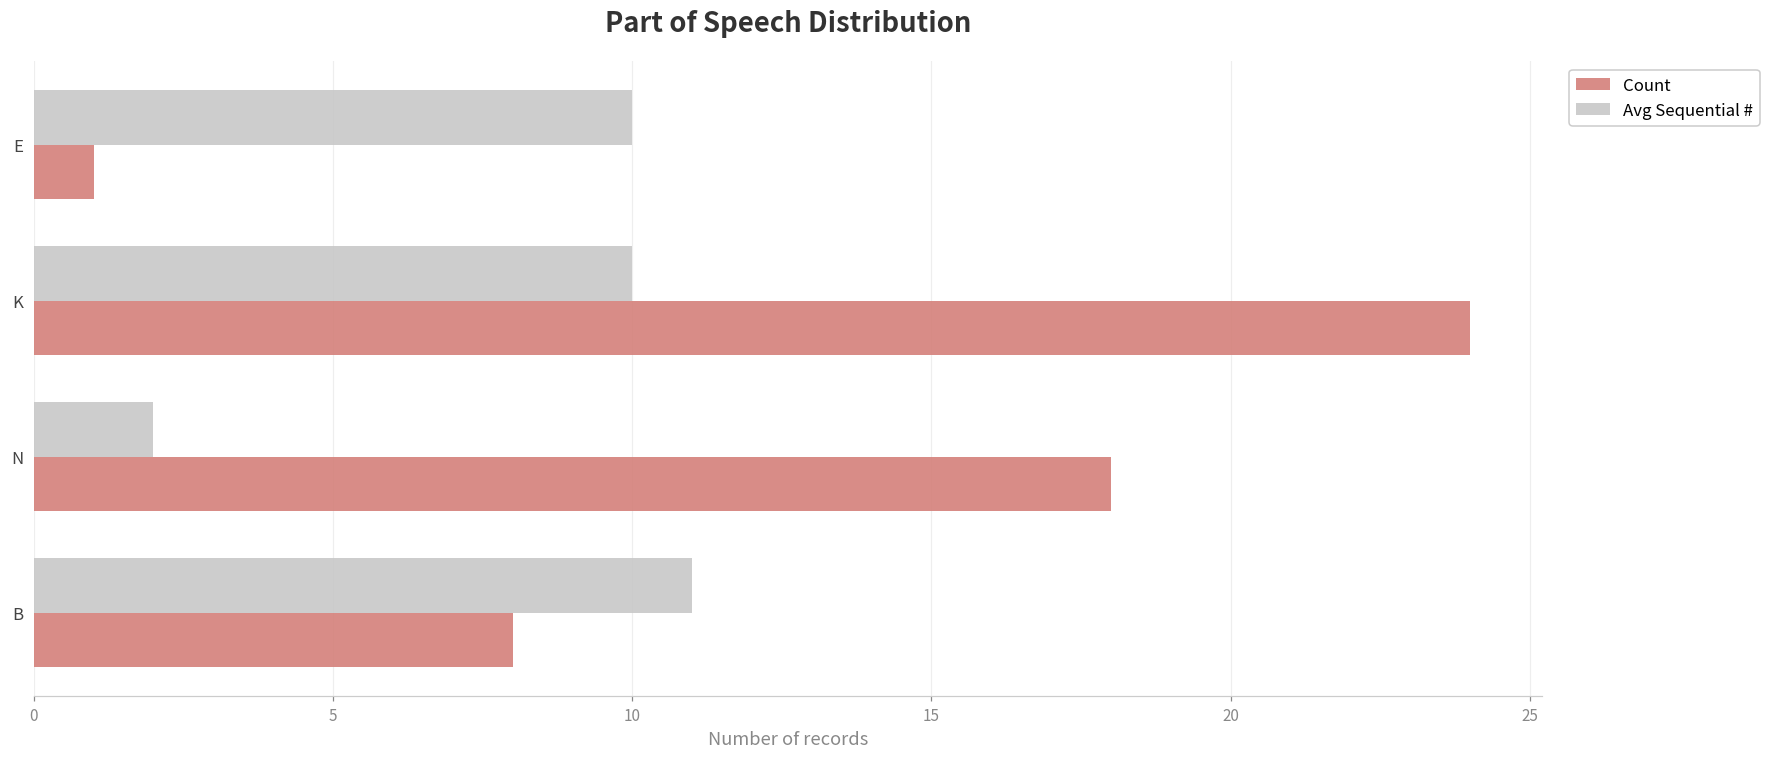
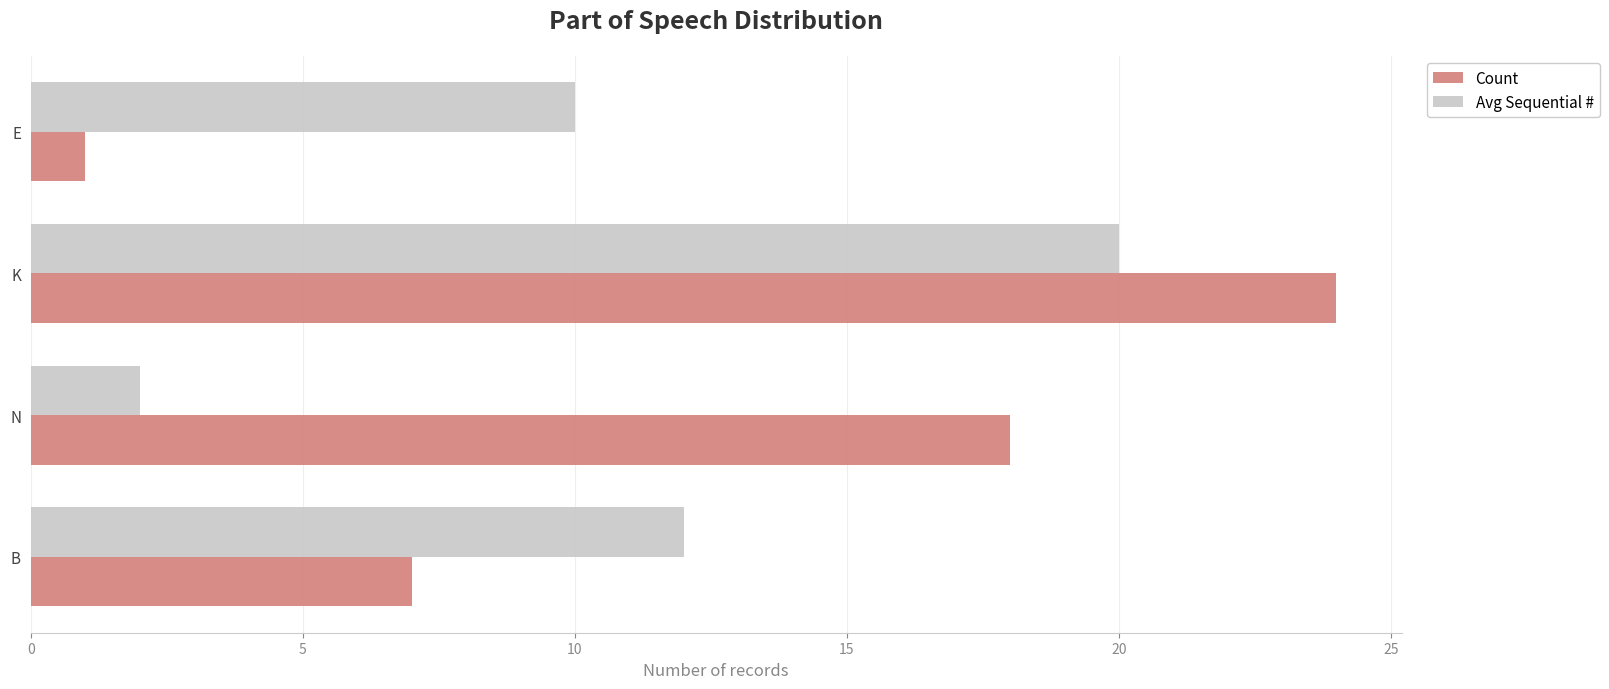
Avg Sequential #, K: 10 -> 20
Avg Sequential #, B: 11 -> 12
Count, B: 8 -> 7
